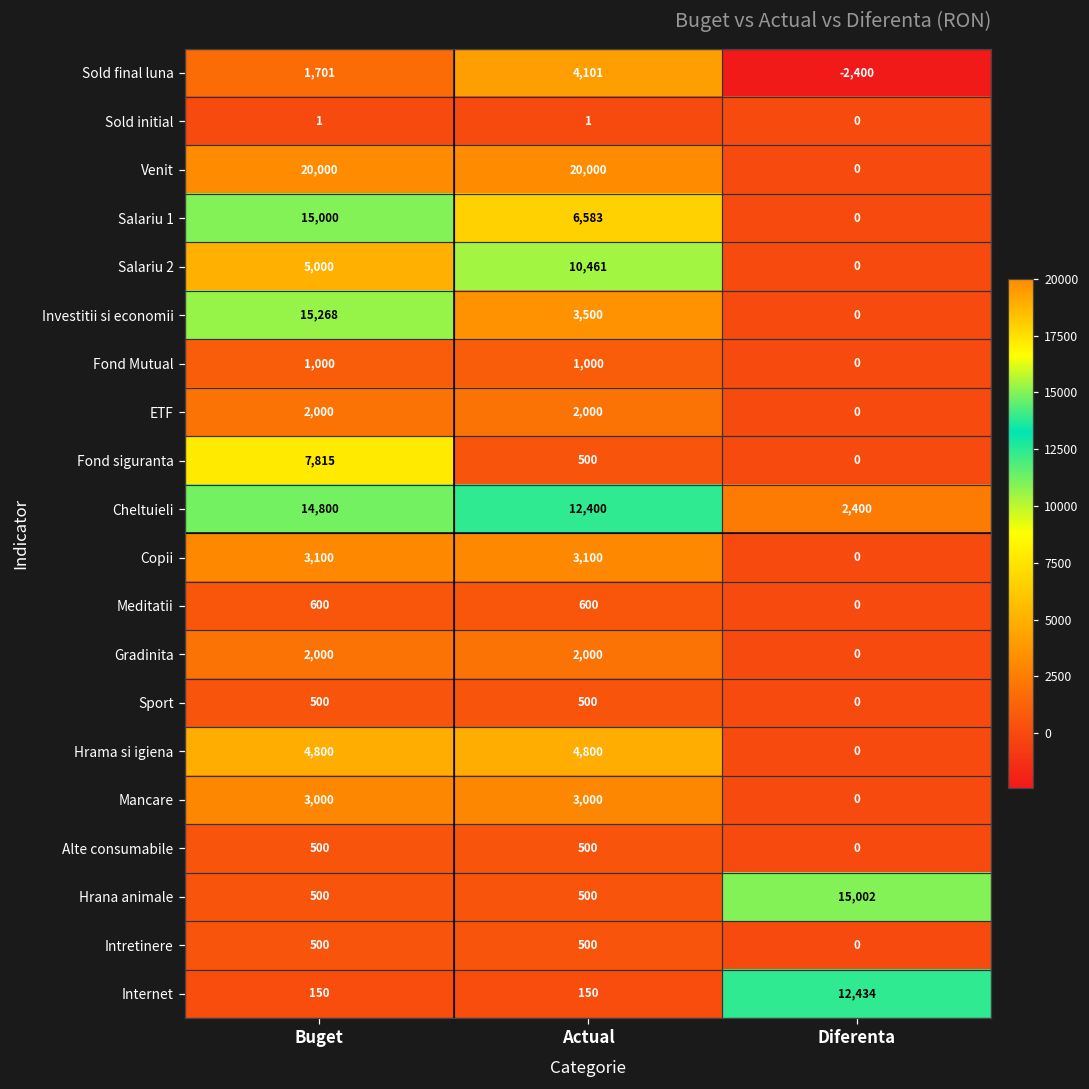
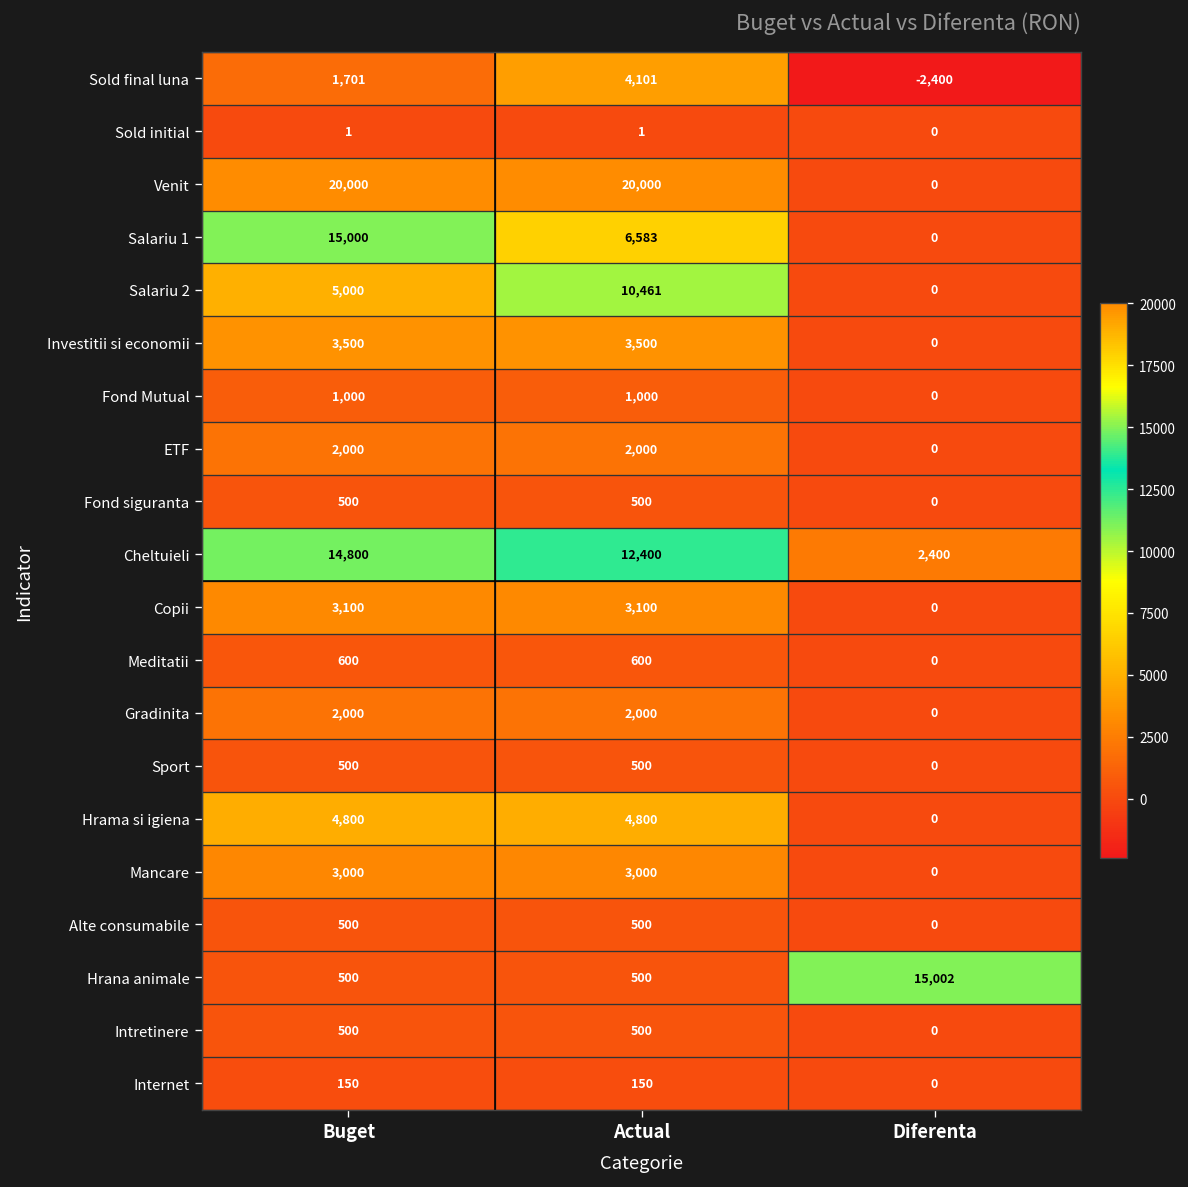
Investitii si economii, Buget: 15,268 -> 3,500
Fond siguranta, Buget: 7,815 -> 500
Internet, Diferenta: 12,434 -> 0
